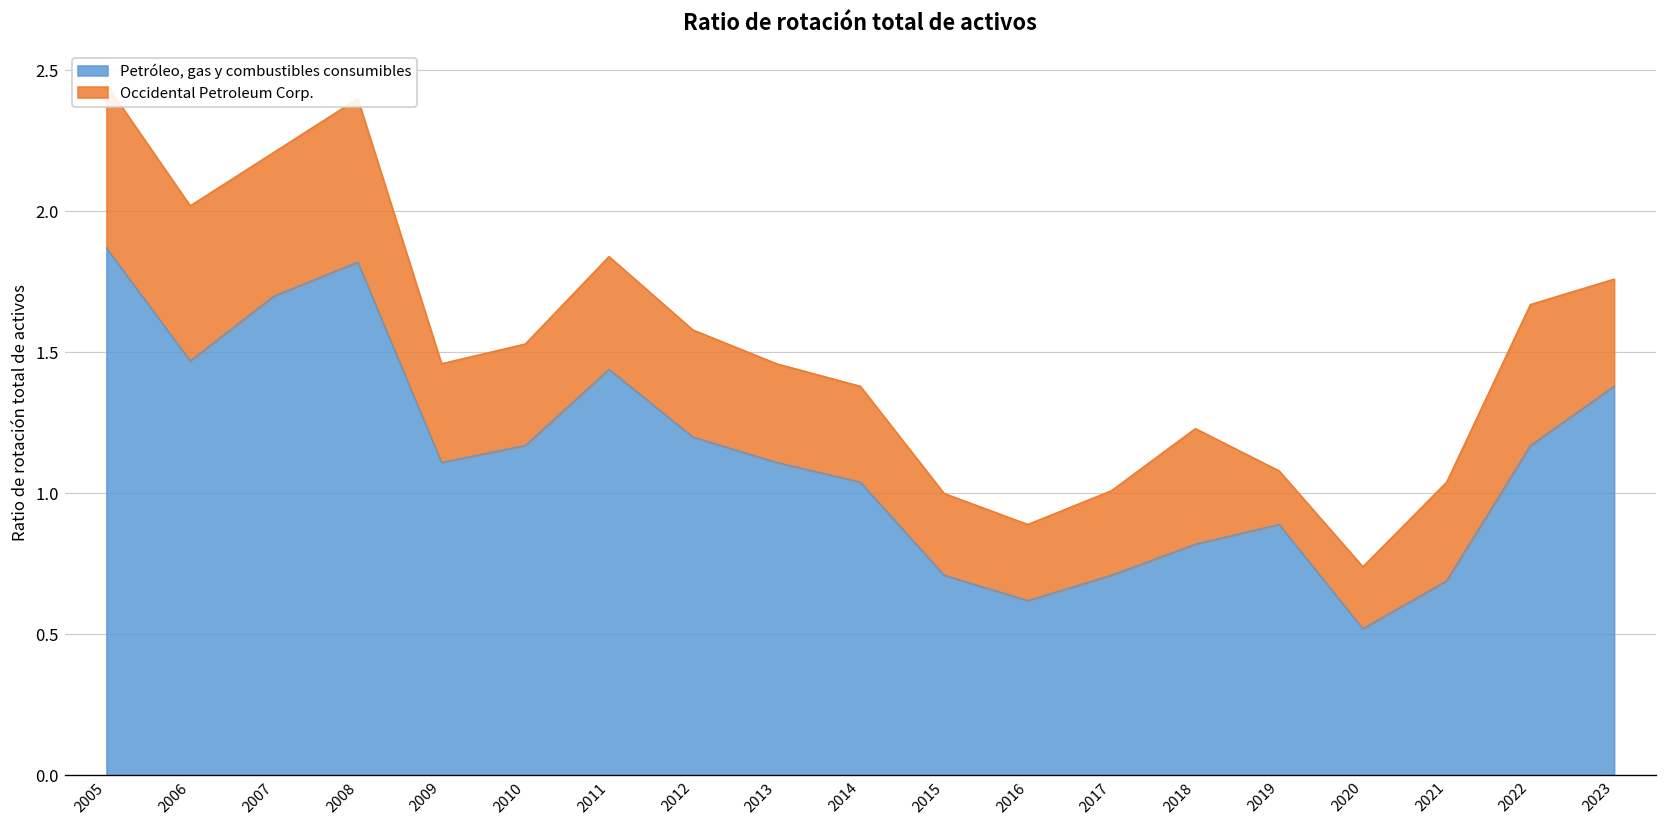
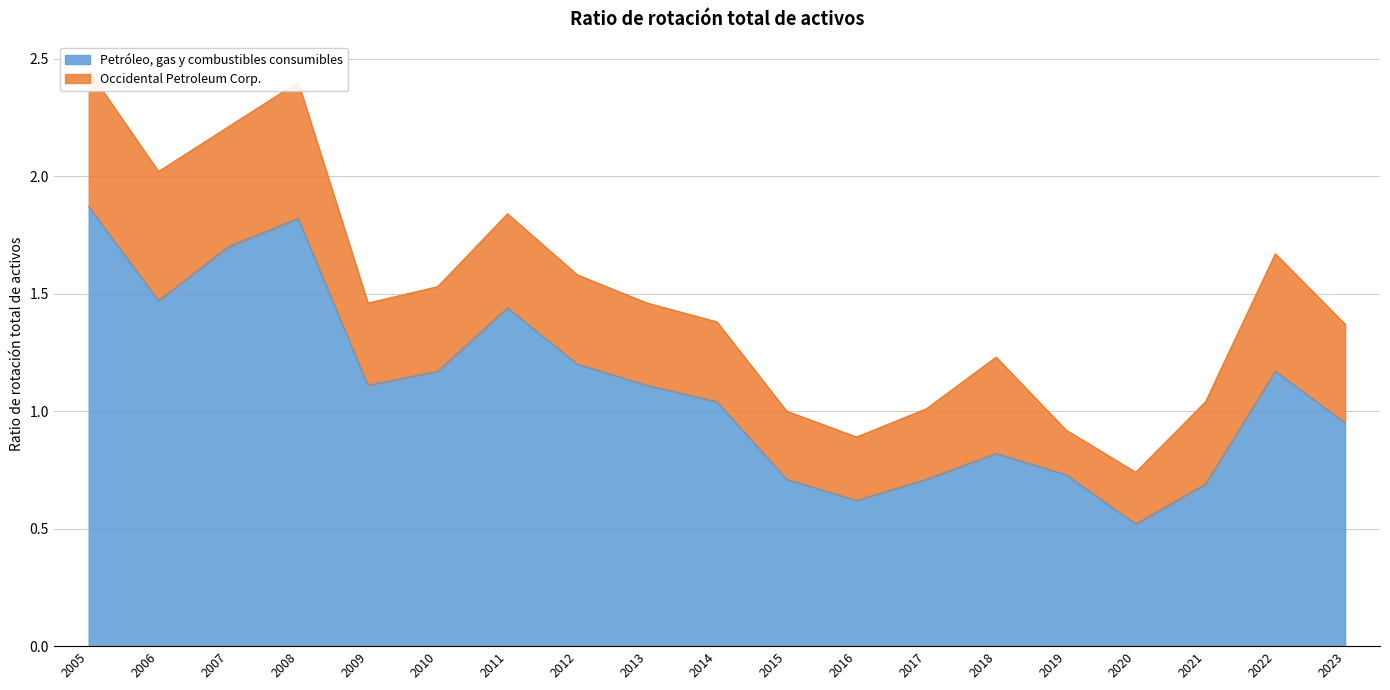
Petróleo, gas y combustibles consumibles, 2019: 0.89 -> 0.73
Petróleo, gas y combustibles consumibles, 2023: 1.38 -> 0.95
Occidental Petroleum Corp., 2023: 0.38 -> 0.42
